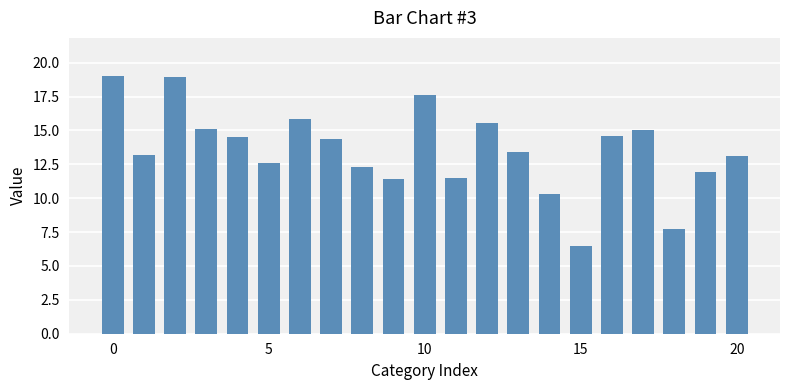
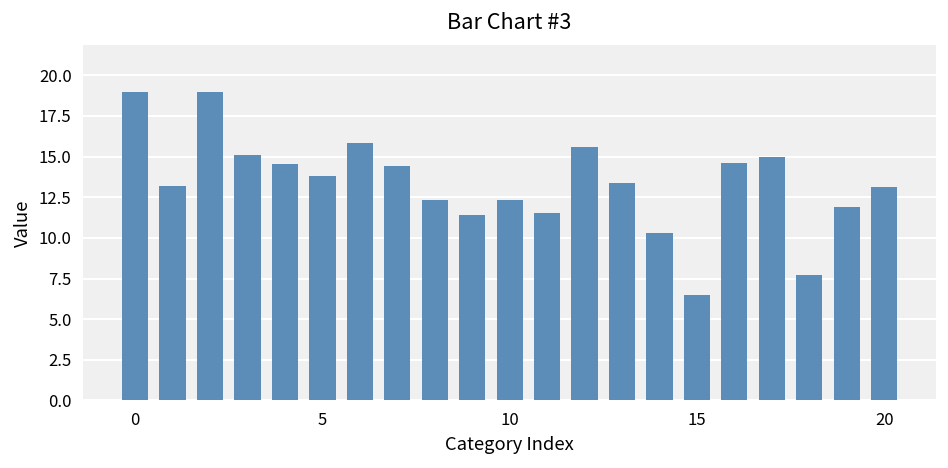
5: 12.6 -> 13.8
10: 17.6 -> 12.3
